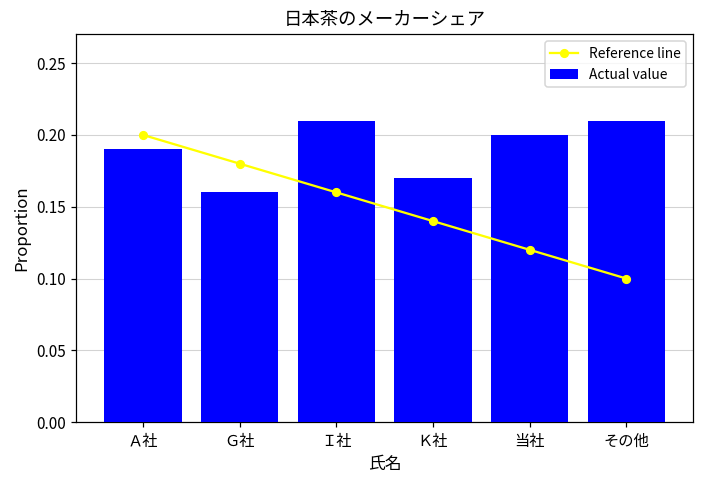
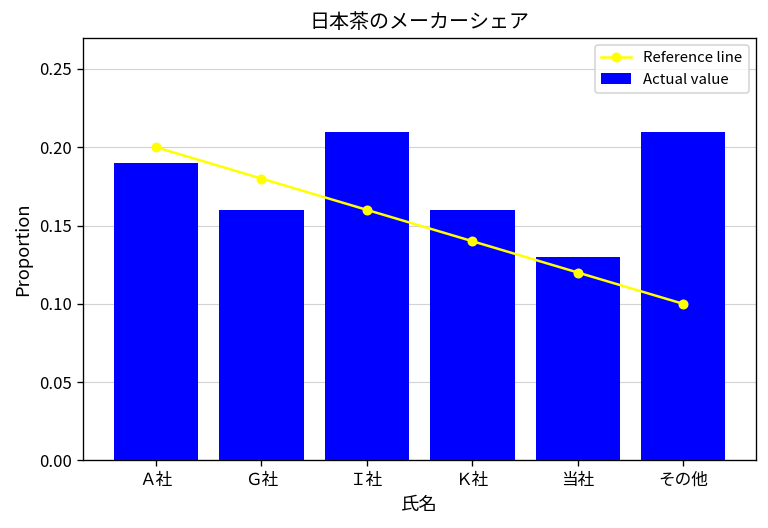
Actual value, Ｋ社: 0.17 -> 0.16
Actual value, 当社: 0.20 -> 0.13
